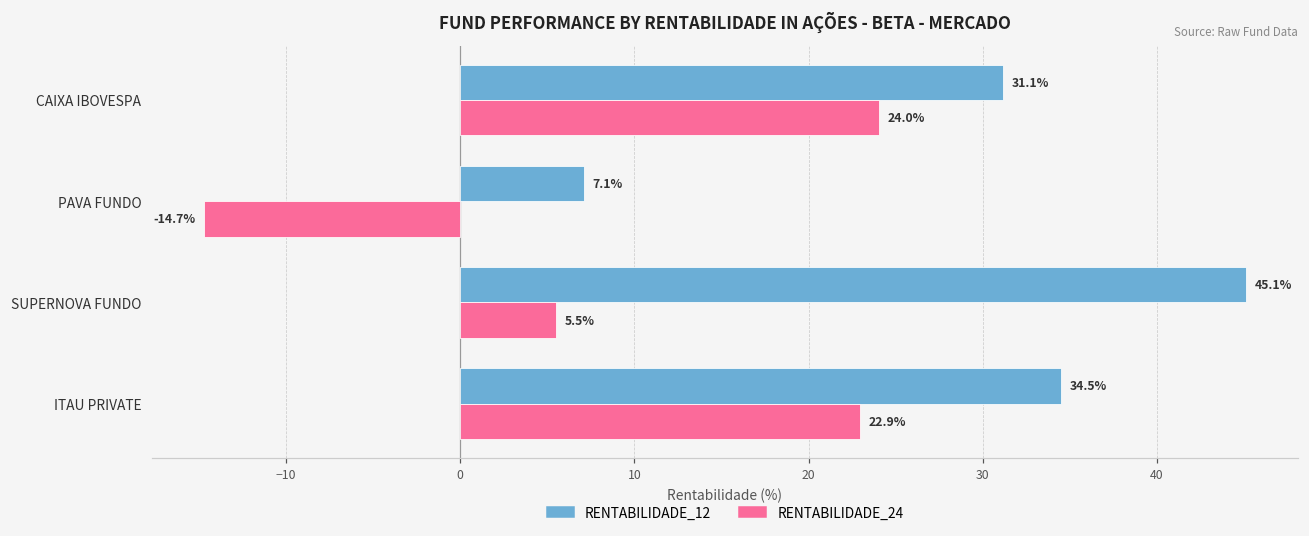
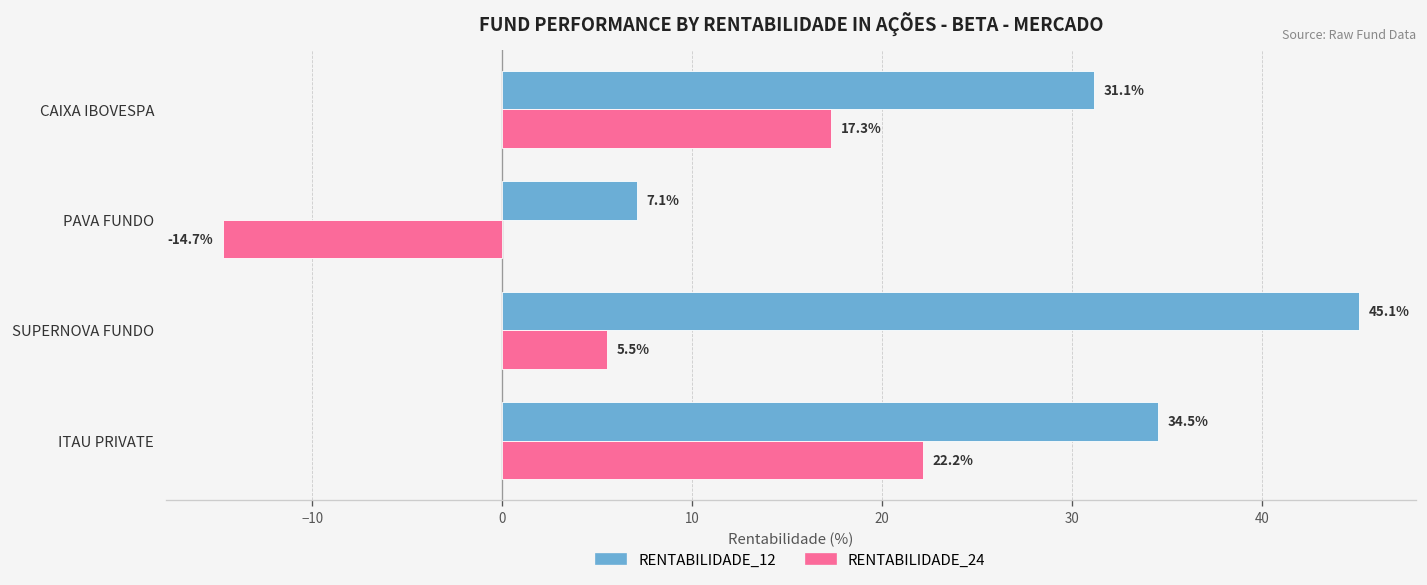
RENTABILIDADE_24, CAIXA IBOVESPA: 24.0% -> 17.3%
RENTABILIDADE_24, ITAU PRIVATE: 22.9% -> 22.2%
